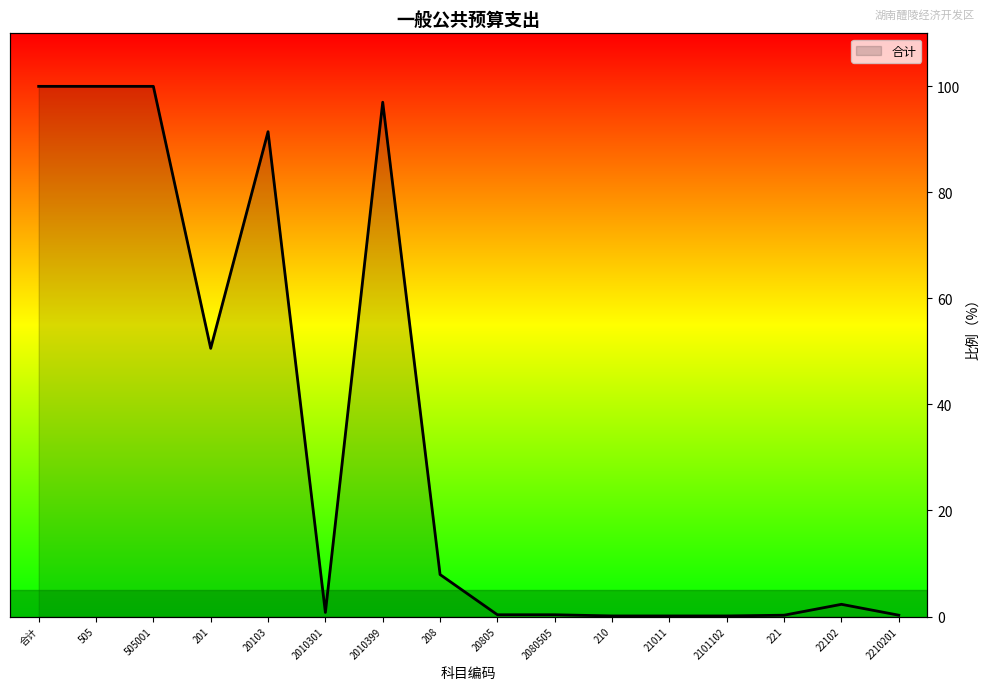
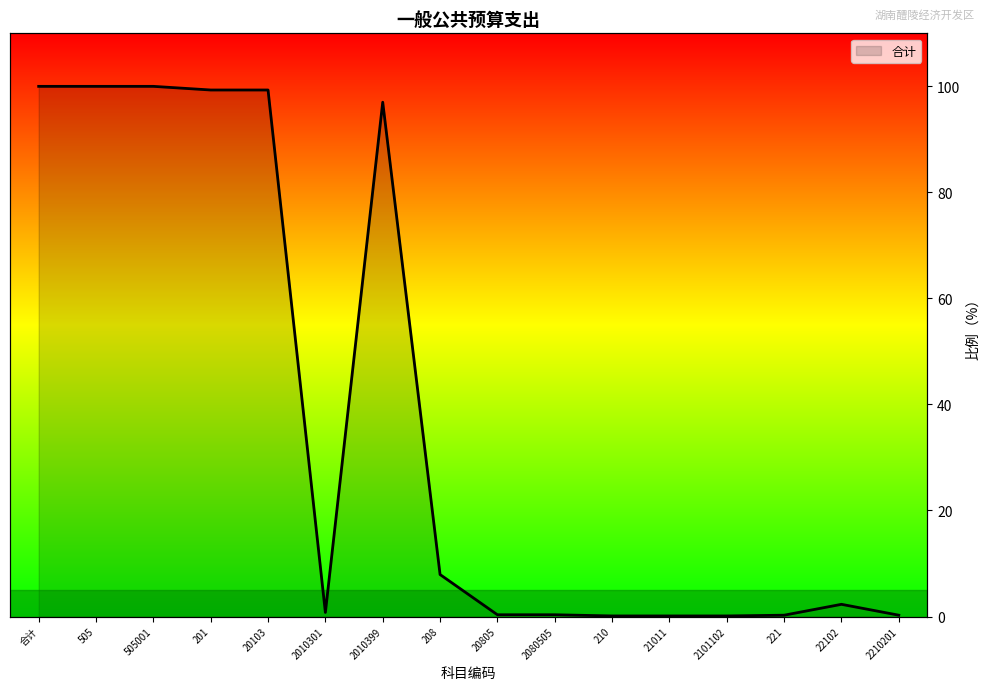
201: 51 -> 99
20103: 91 -> 99
